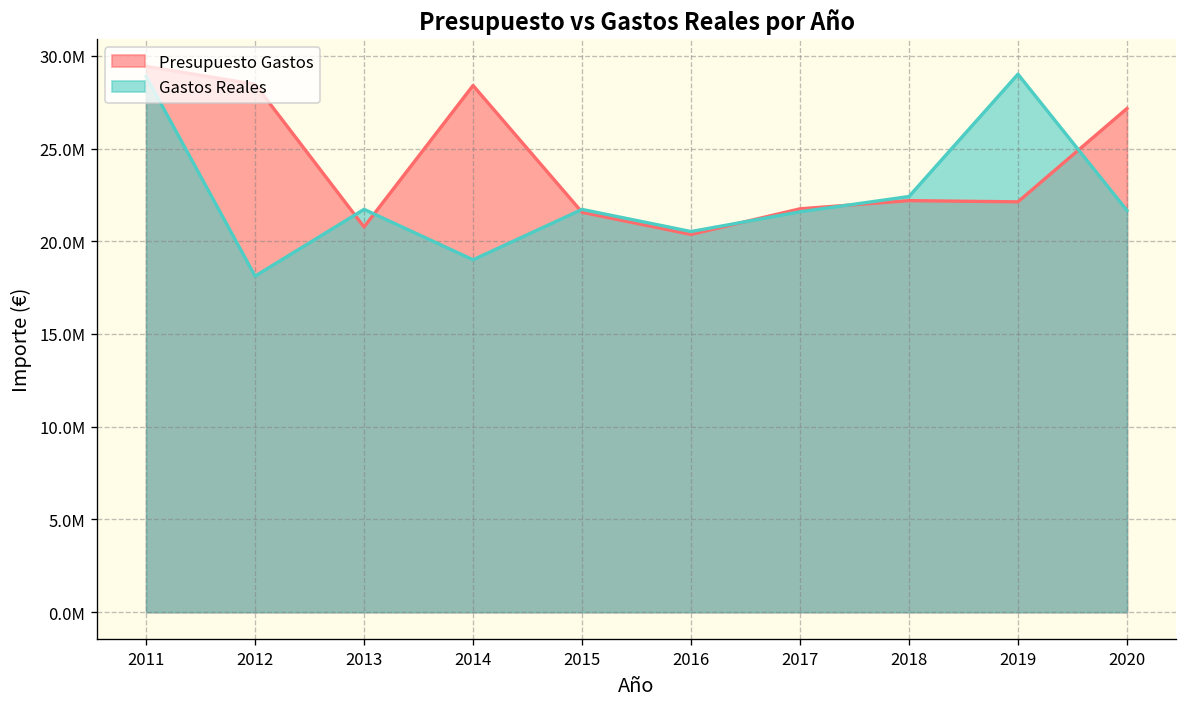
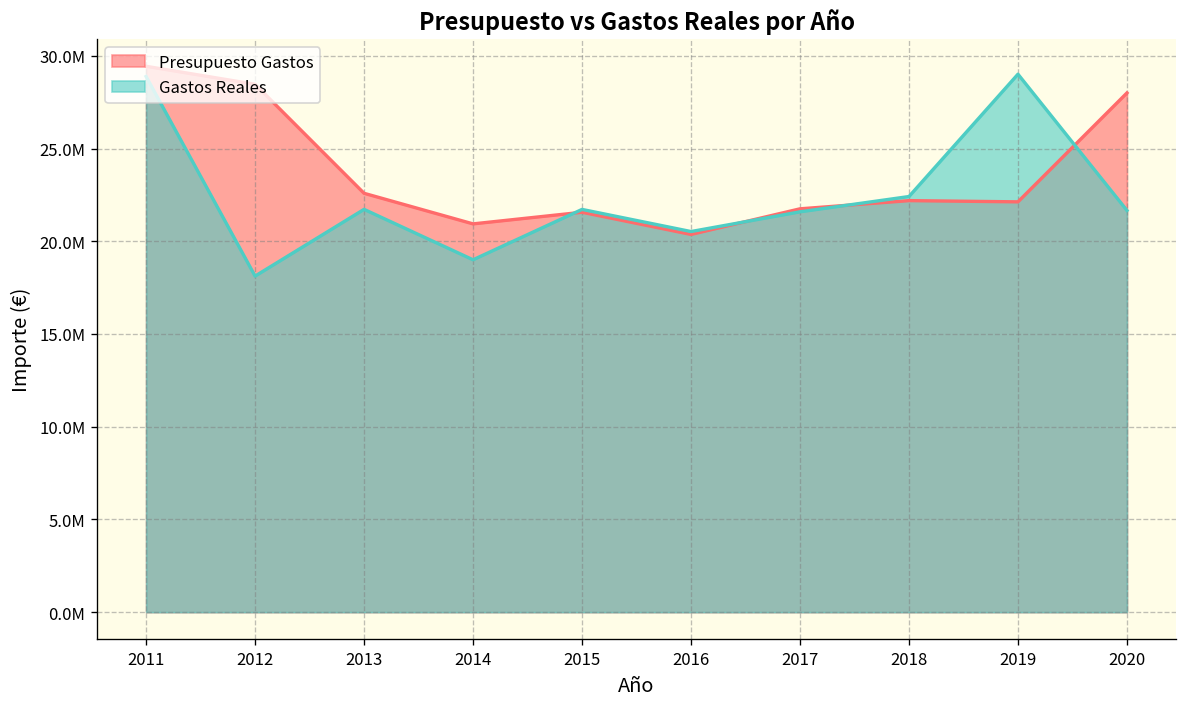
Presupuesto Gastos, 2013: 20800000 -> 22600000
Presupuesto Gastos, 2014: 28400000 -> 20900000
Presupuesto Gastos, 2020: 27200000 -> 28000000
